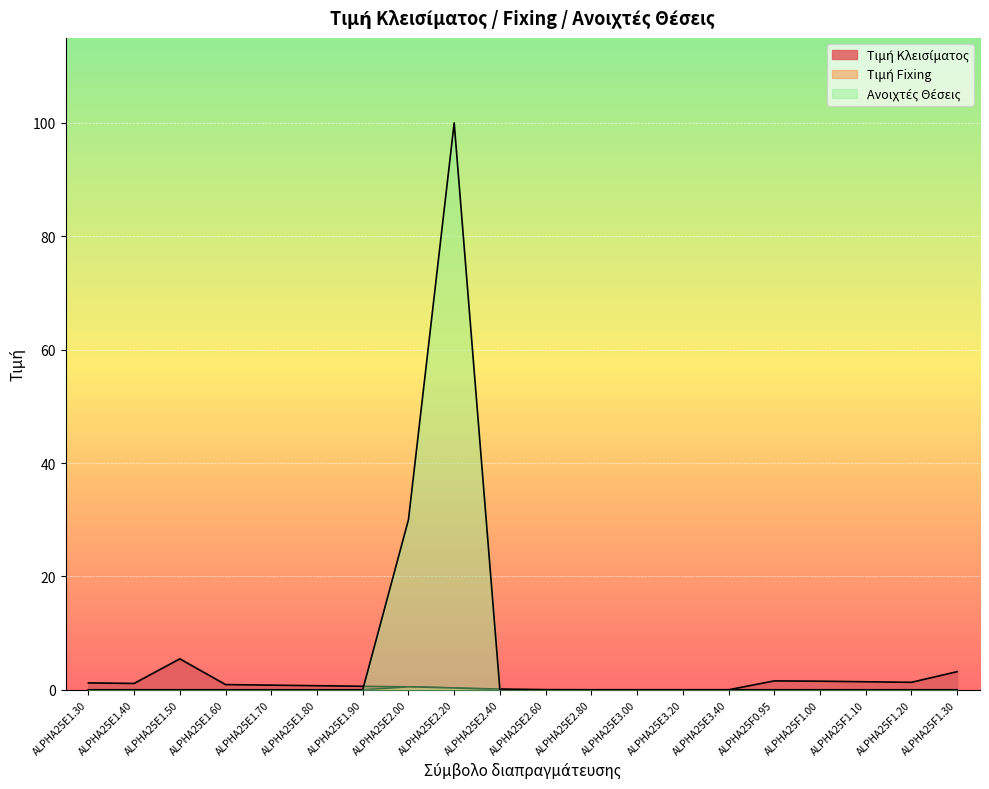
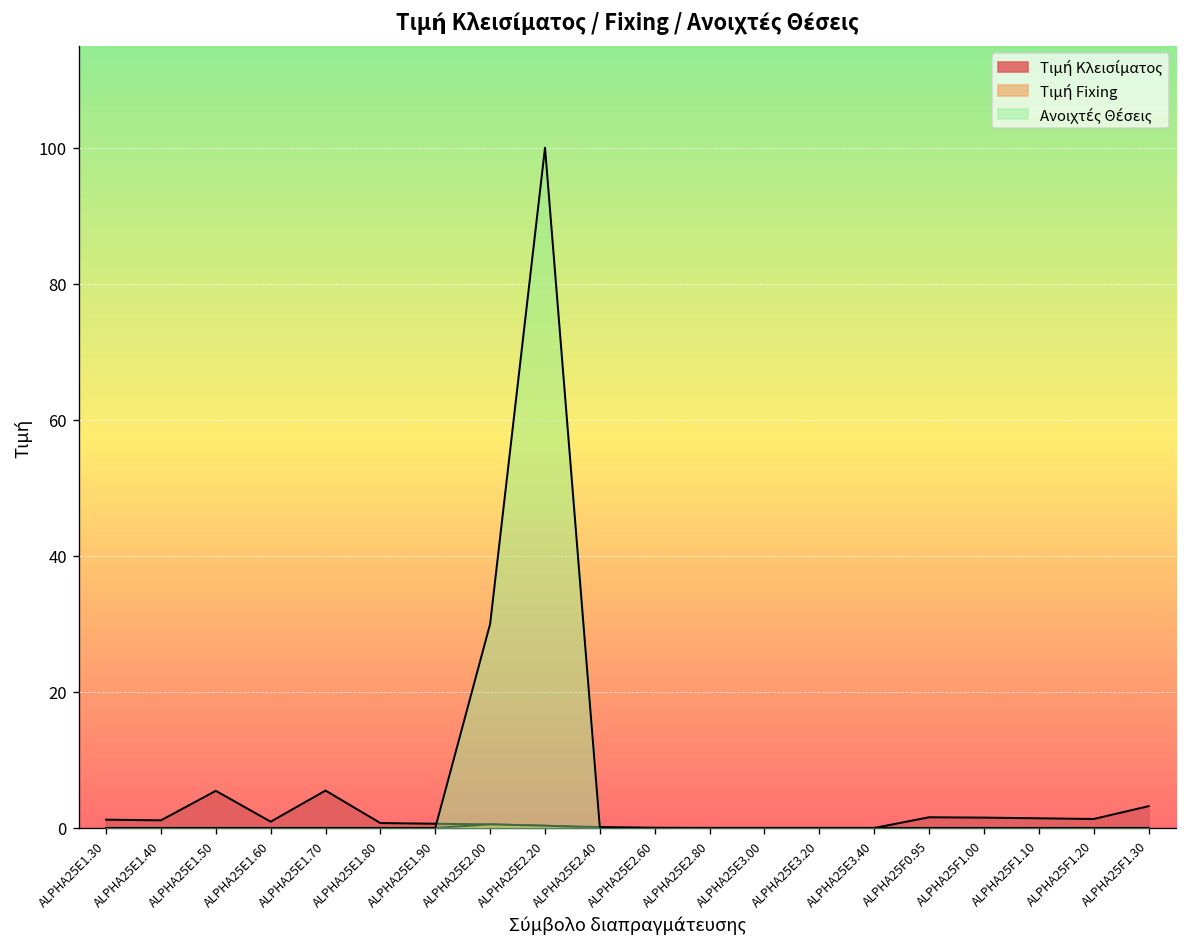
Τιμή Κλεισίματος, ALPHA25E1.70: 1 -> 6
